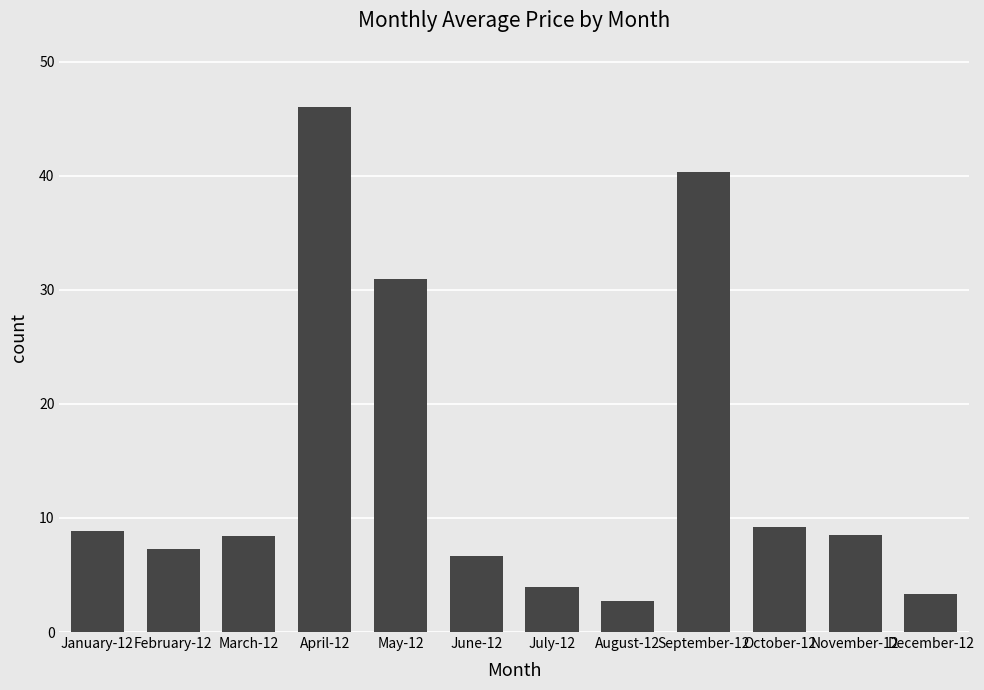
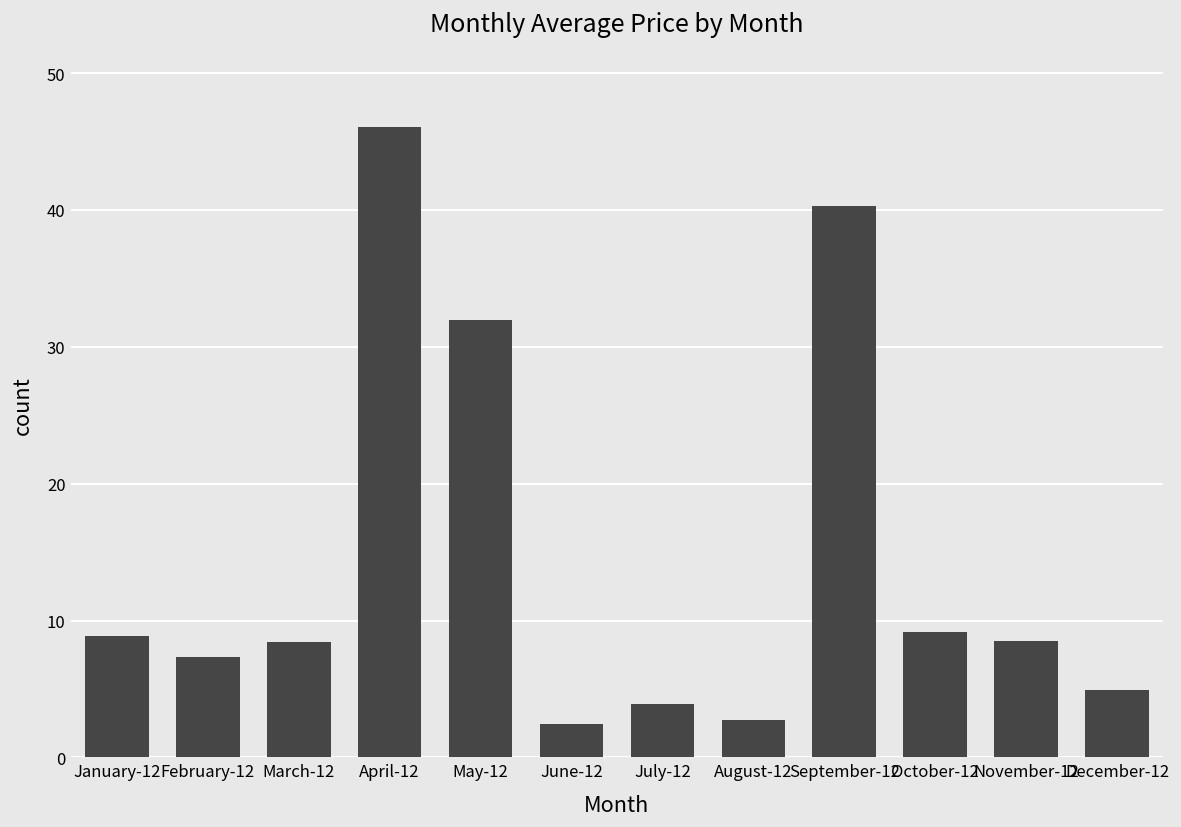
May-12: 31.0 -> 32.0
June-12: 6.7 -> 2.4
December-12: 3.3 -> 4.9
